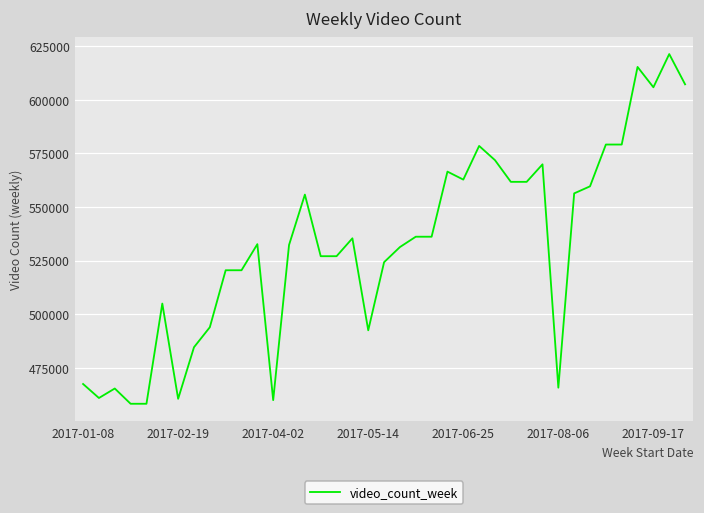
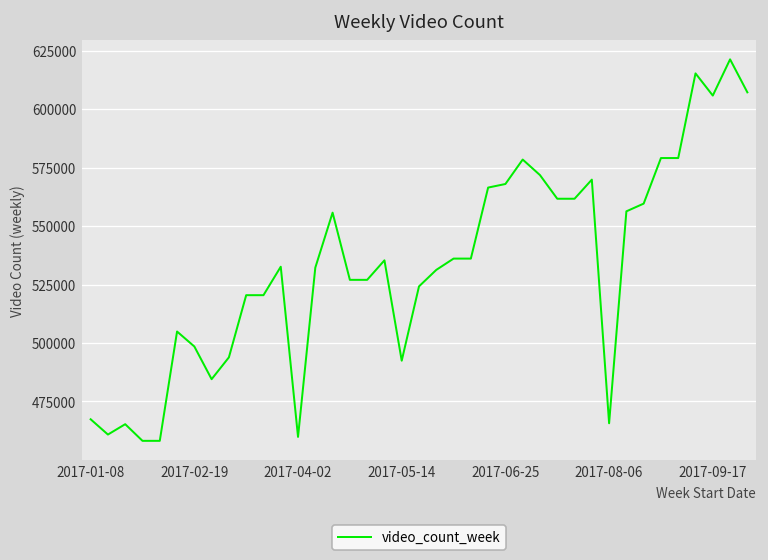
2017-02-19: 460000 -> 499000
2017-06-25: 563000 -> 568000
